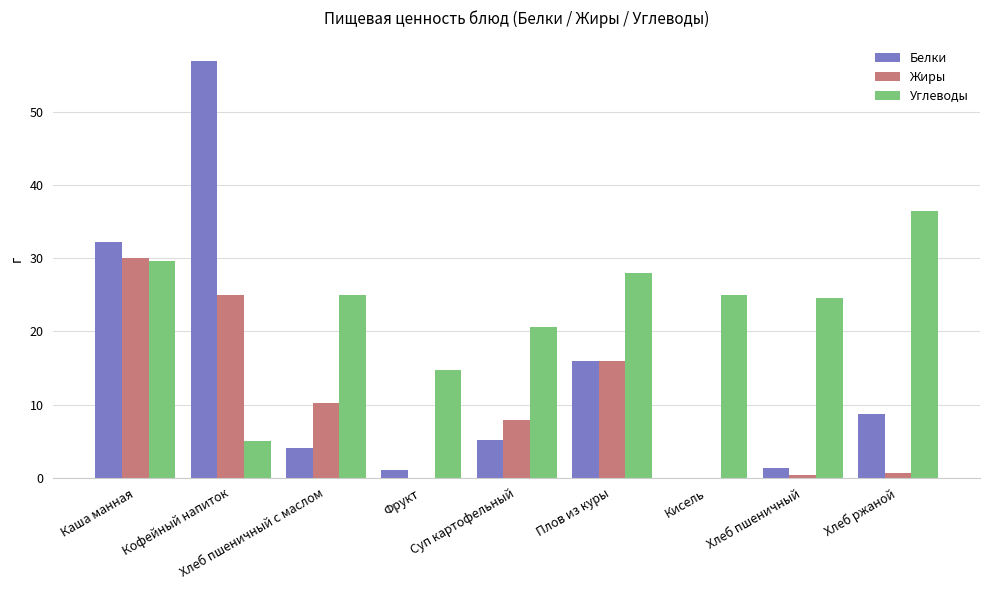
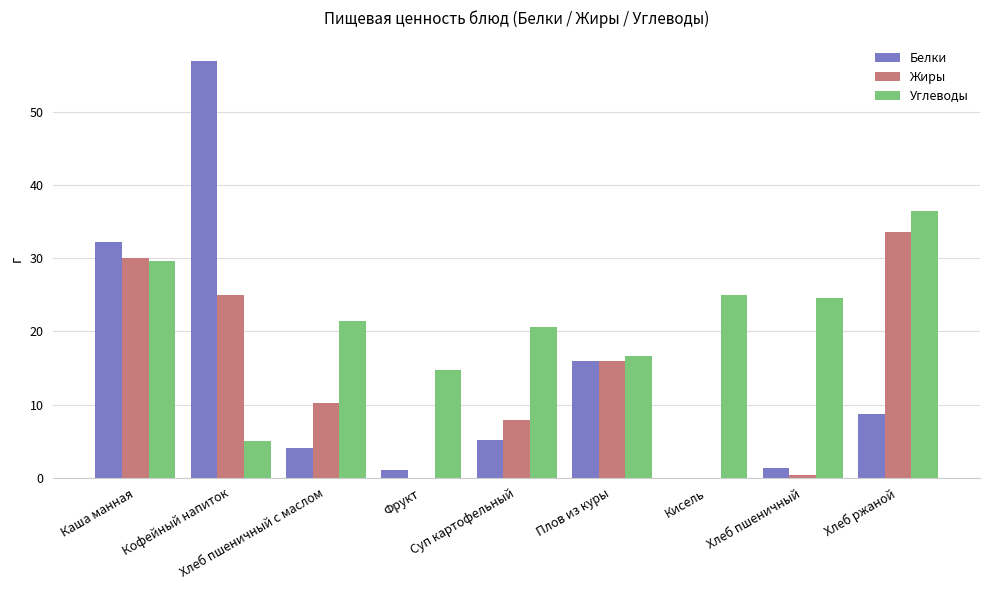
Углеводы, Хлеб пшеничный с маслом: 25 -> 22
Углеводы, Плов из куры: 28 -> 17
Жиры, Хлеб ржаной: 1 -> 34
